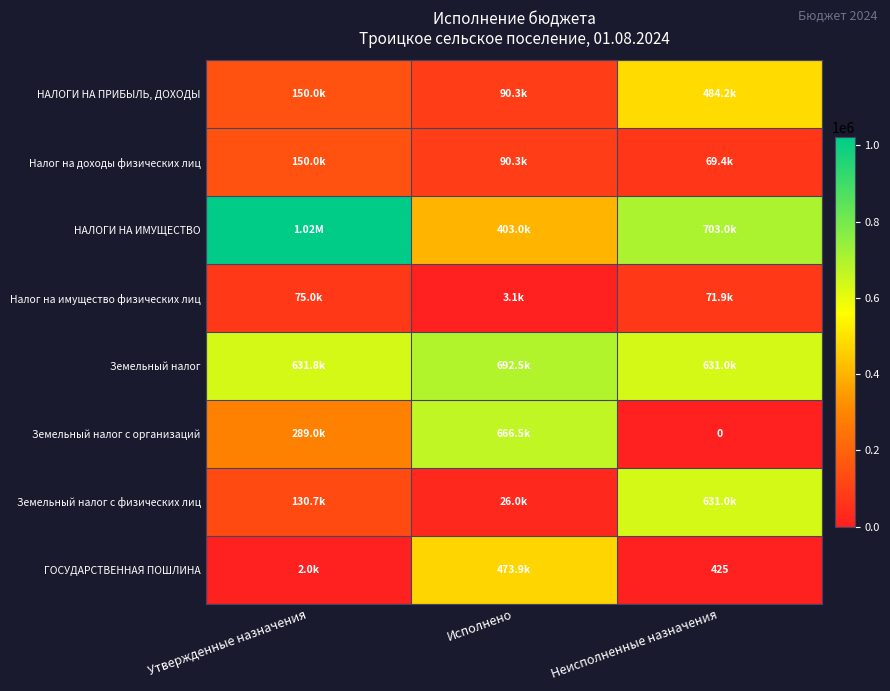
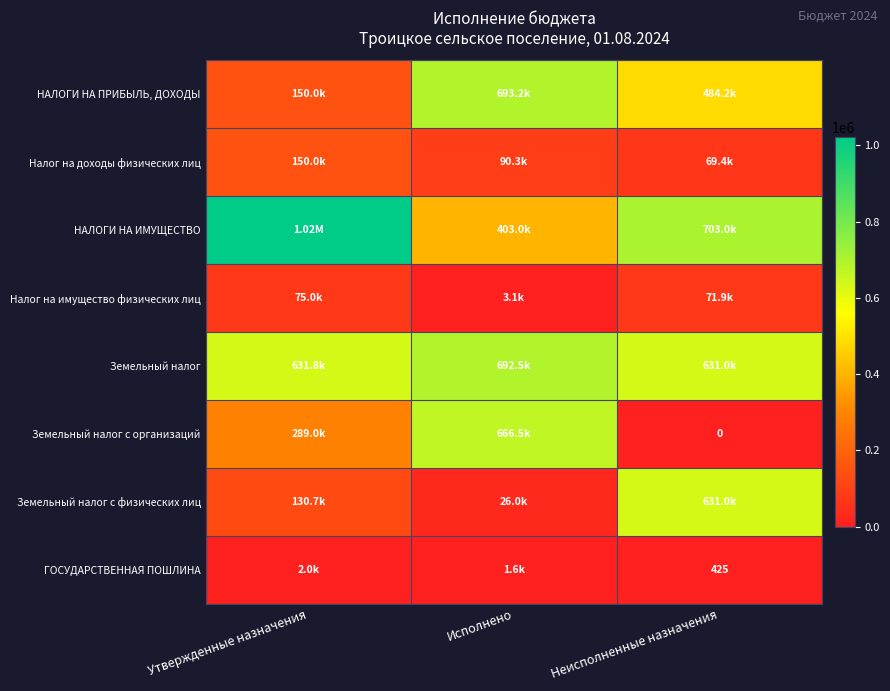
НАЛОГИ НА ПРИБЫЛЬ, ДОХОДЫ, Исполнено: 90.3k -> 693.2k
ГОСУДАРСТВЕННАЯ ПОШЛИНА, Исполнено: 473.9k -> 1.6k
